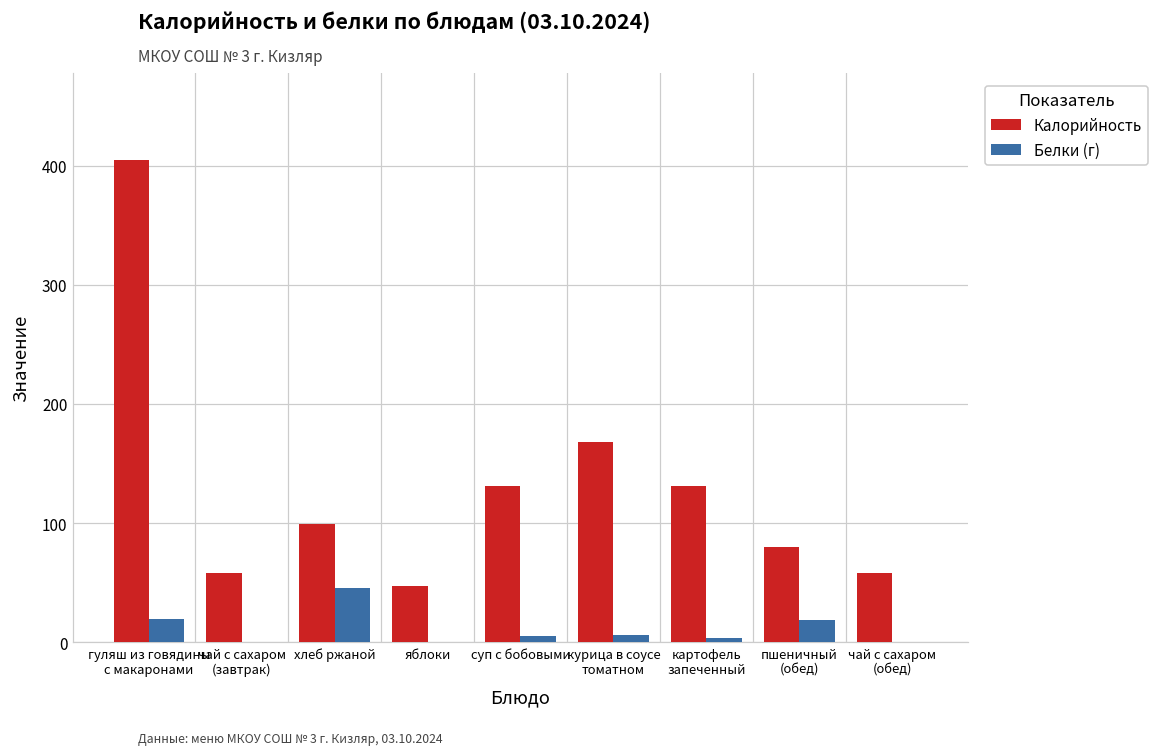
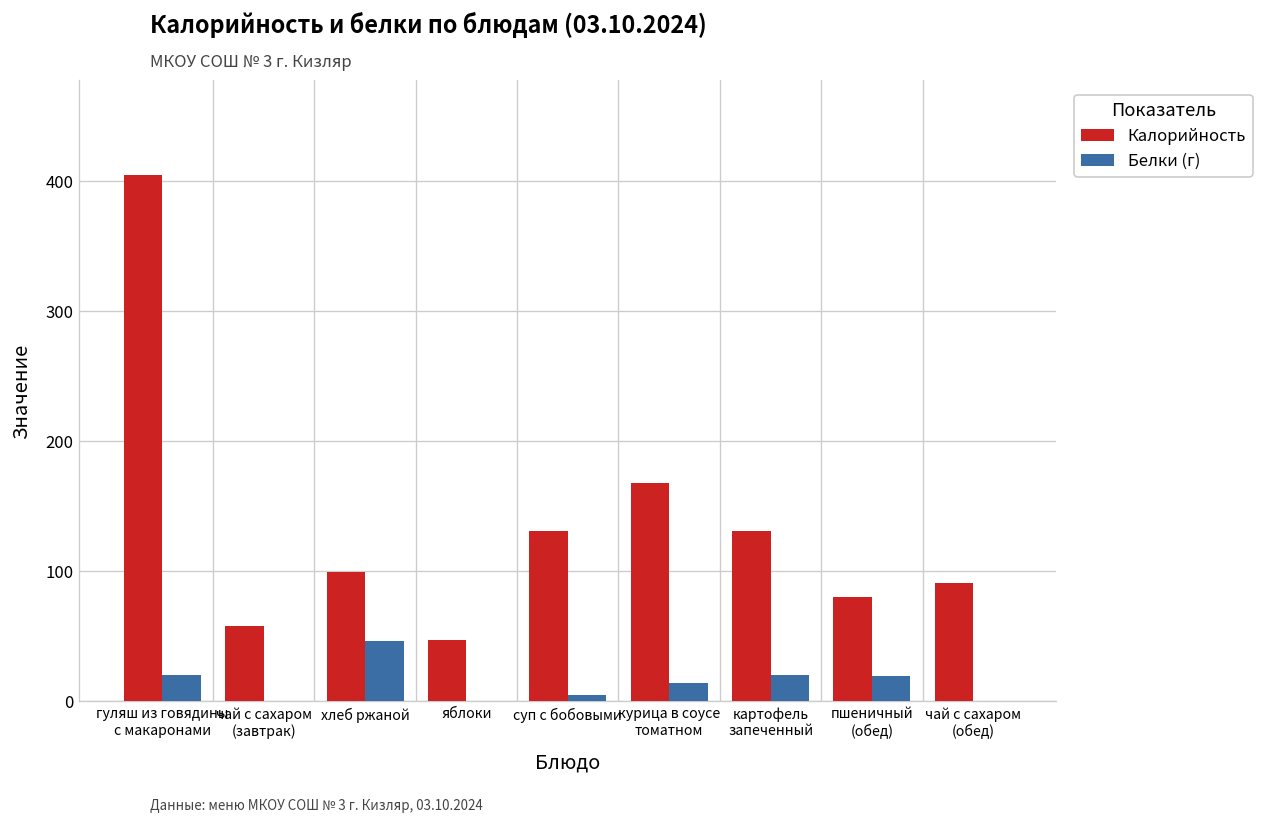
Белки (г), курица в соусе томатном: 6 -> 14
Белки (г), картофель запеченный: 4 -> 20
Калорийность, чай с сахаром (обед): 58 -> 91
